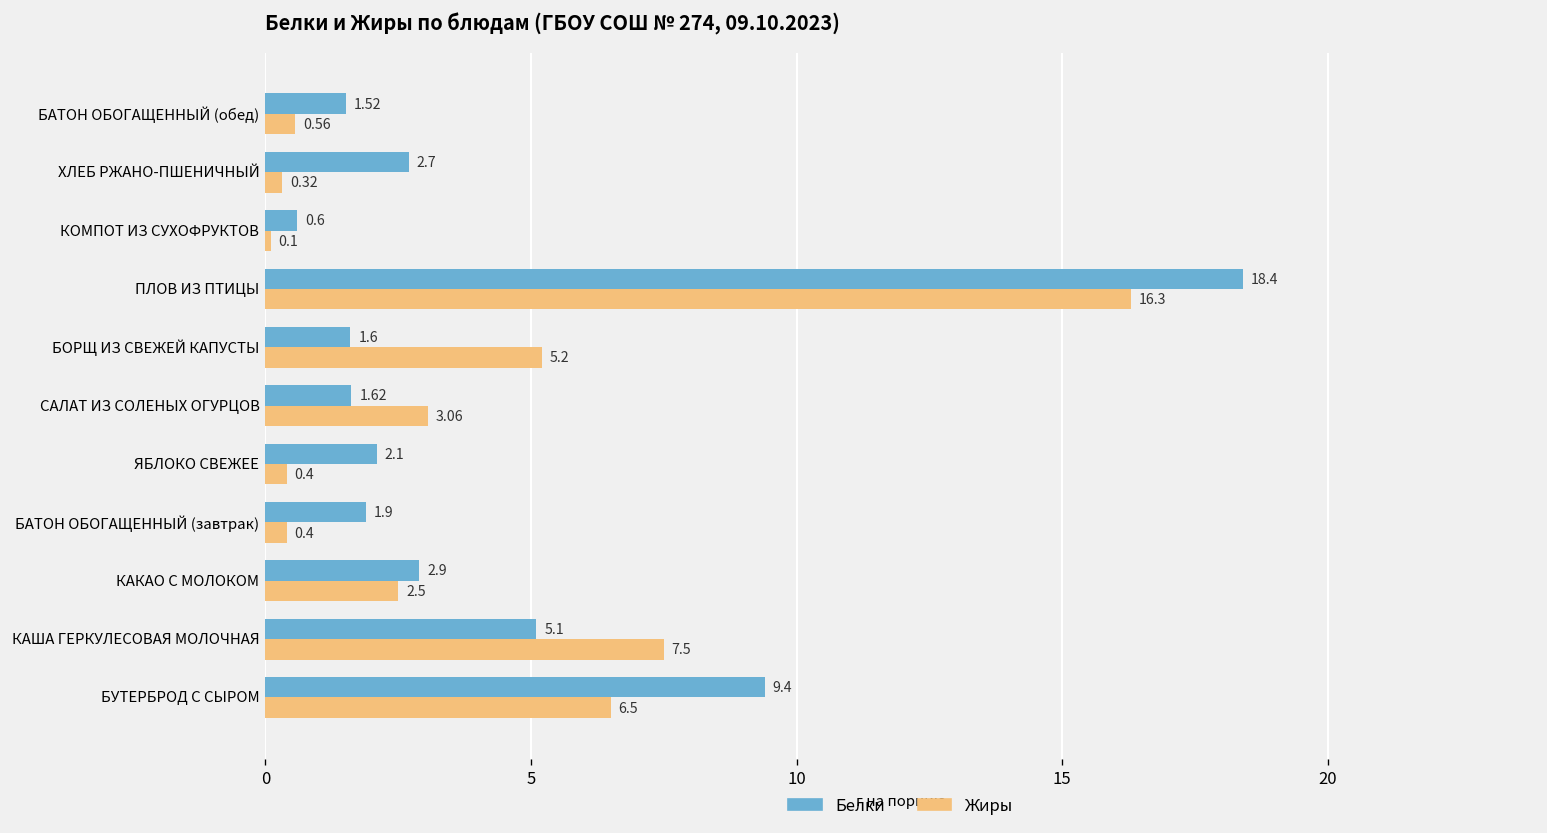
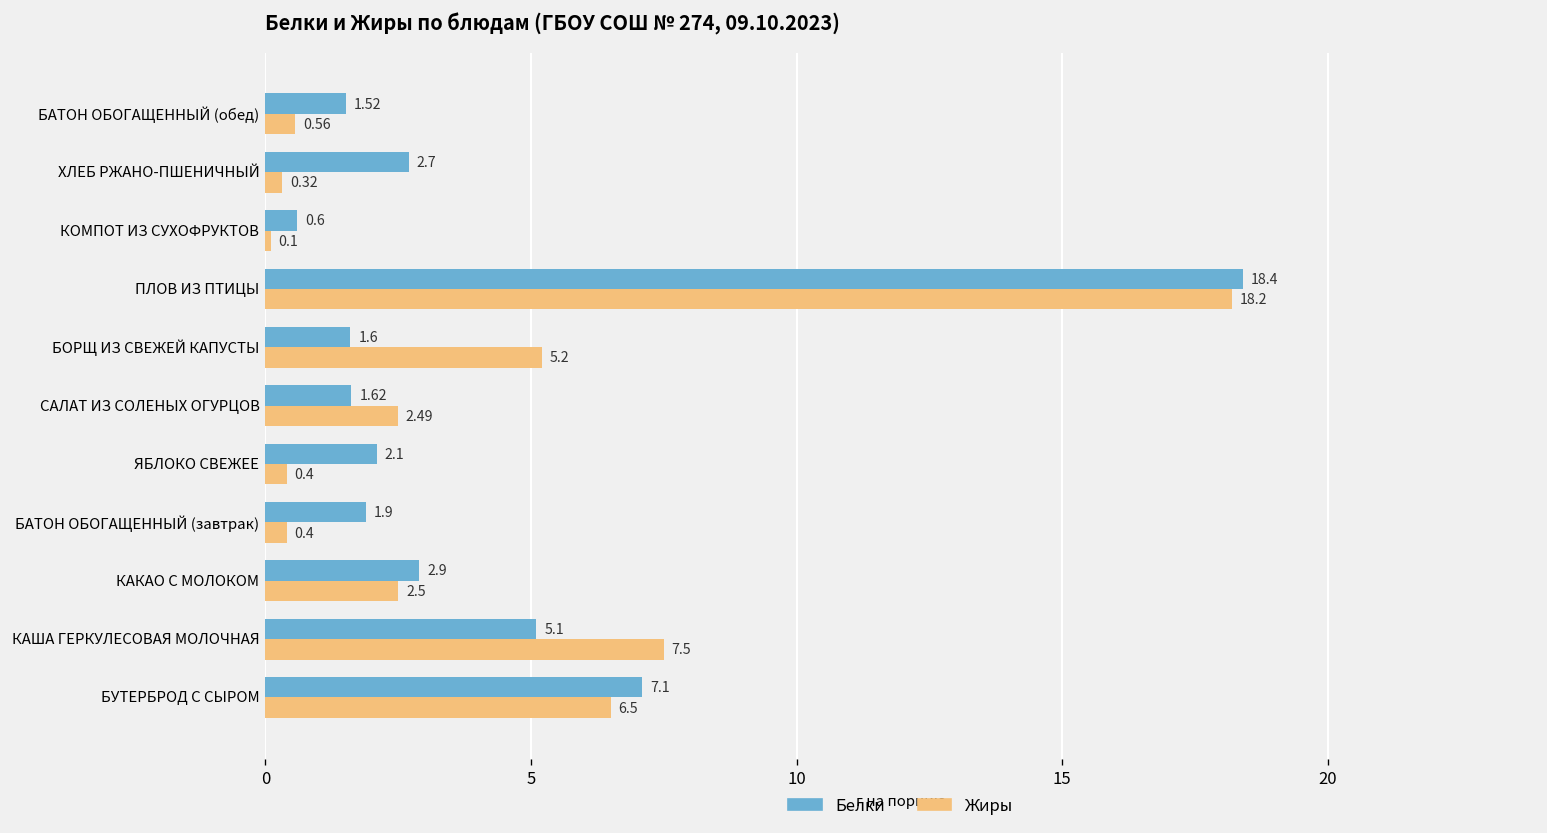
Жиры, ПЛОВ ИЗ ПТИЦЫ: 16.3 -> 18.2
Жиры, САЛАТ ИЗ СОЛЕНЫХ ОГУРЦОВ: 3.06 -> 2.49
Белки, БУТЕРБРОД С СЫРОМ: 9.4 -> 7.1
